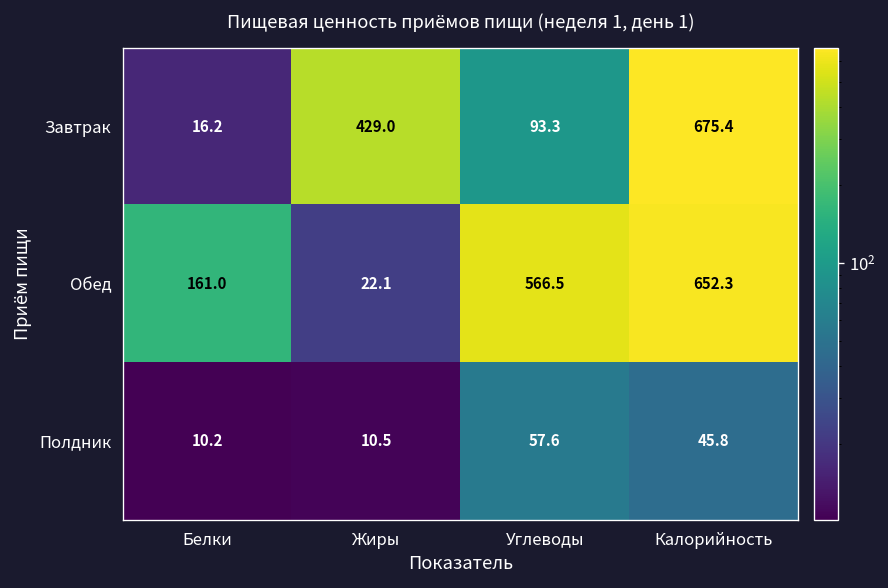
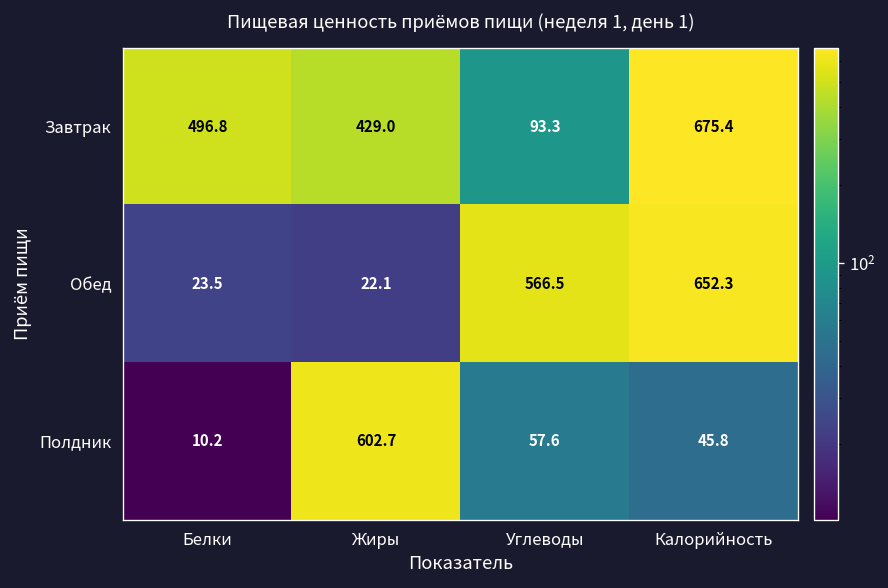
Завтрак, Белки: 16.2 -> 496.8
Обед, Белки: 161.0 -> 23.5
Полдник, Жиры: 10.5 -> 602.7
